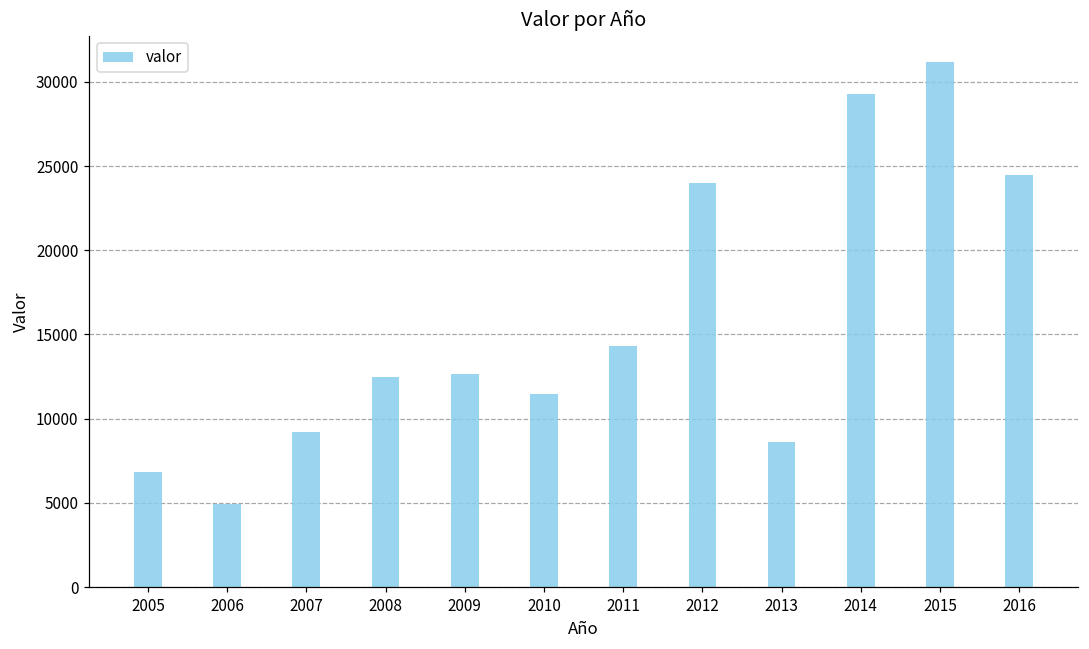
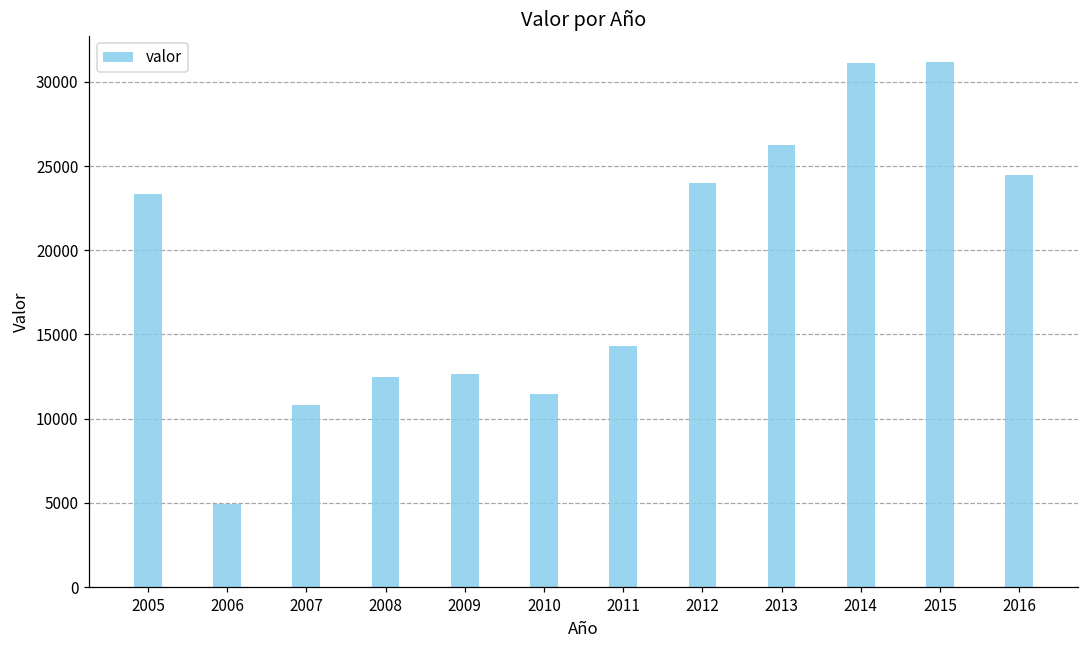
2005: 6900 -> 23300
2007: 9200 -> 10800
2013: 8600 -> 26300
2014: 29300 -> 31100
